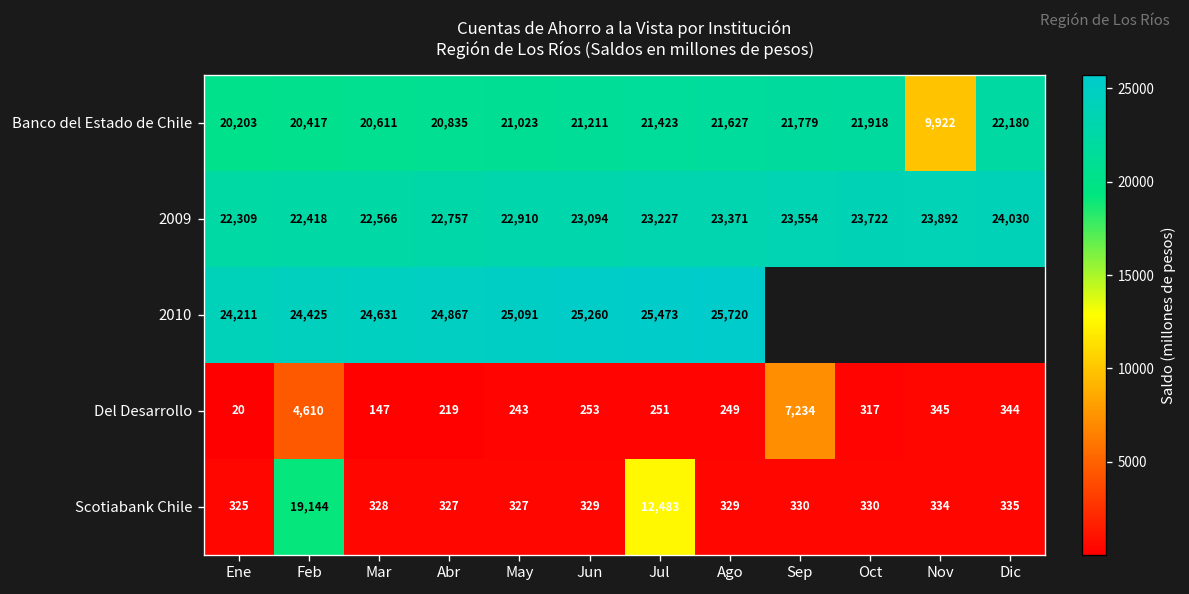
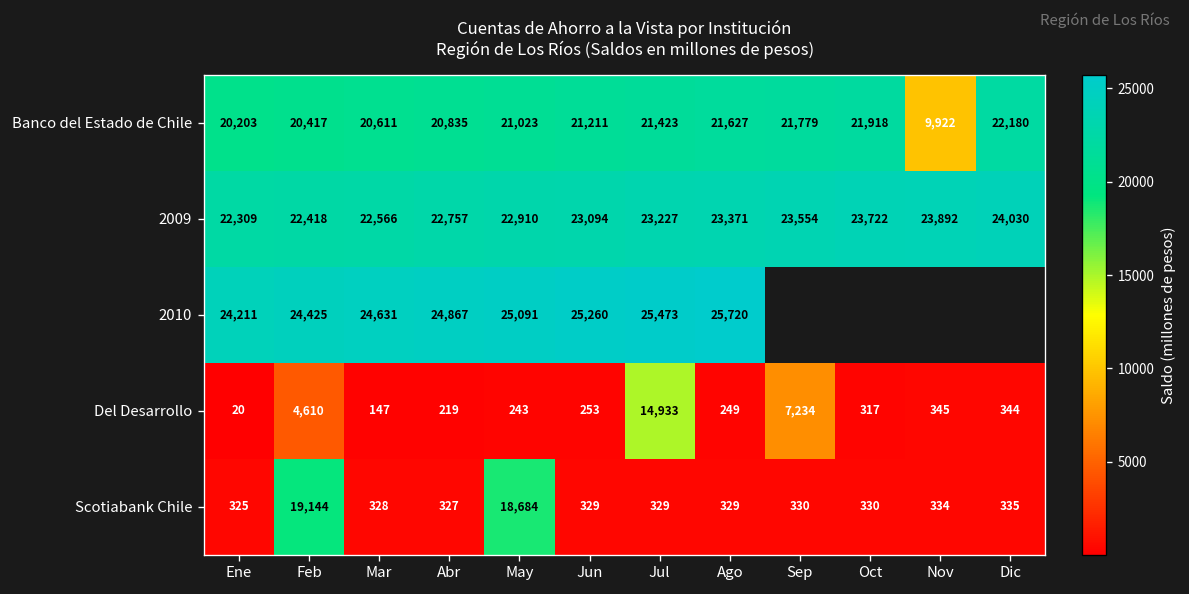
Del Desarrollo, Jul: 251 -> 14,933
Scotiabank Chile, May: 327 -> 18,684
Scotiabank Chile, Jul: 12,483 -> 329
